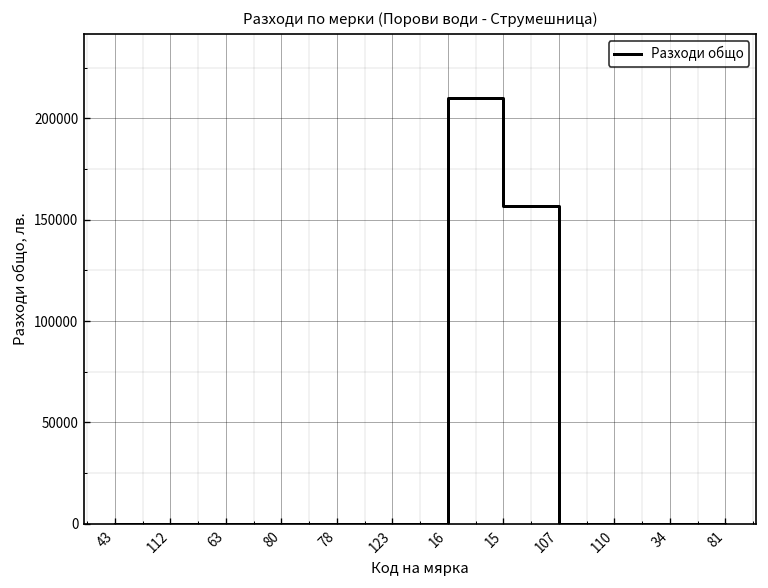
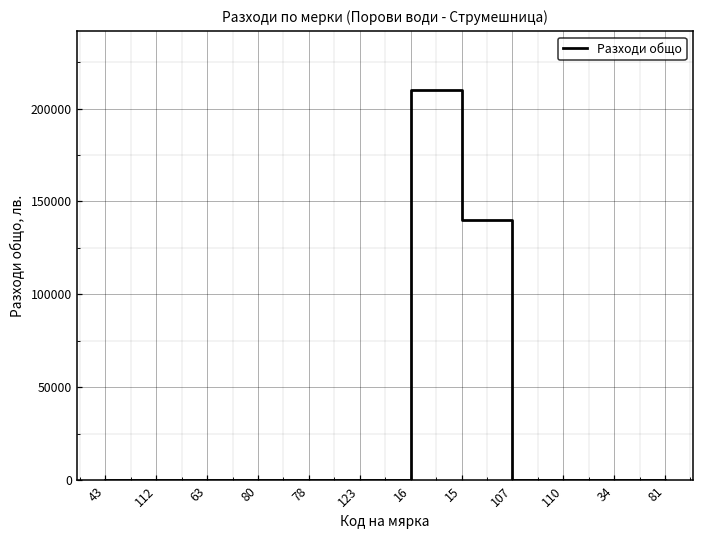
15: 157000 -> 140000
